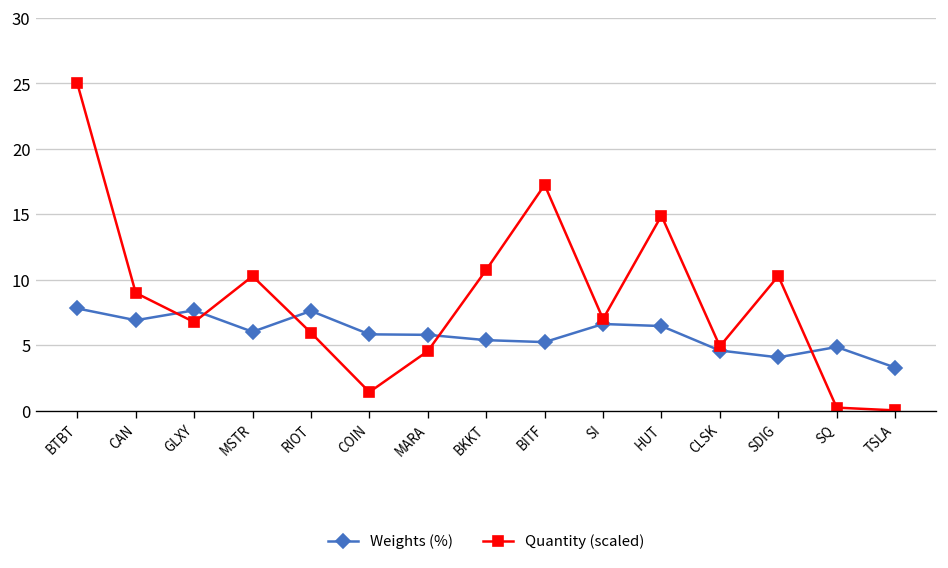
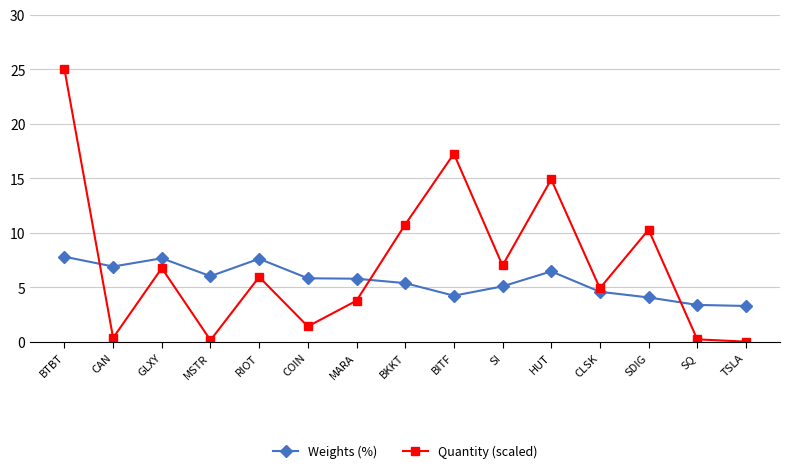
Quantity (scaled), CAN: 9.0 -> 0.4
Quantity (scaled), MSTR: 10.3 -> 0.2
Quantity (scaled), MARA: 4.5 -> 3.8
Weights (%), BITF: 5.2 -> 4.2
Weights (%), SI: 6.6 -> 5.1
Weights (%), SQ: 4.9 -> 3.4
